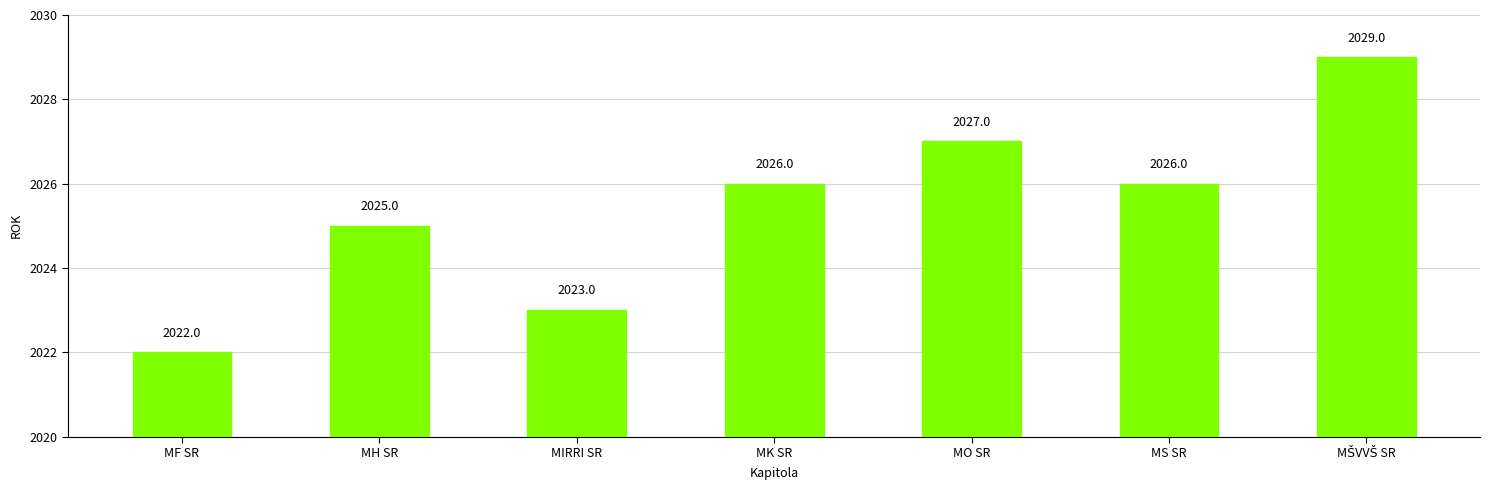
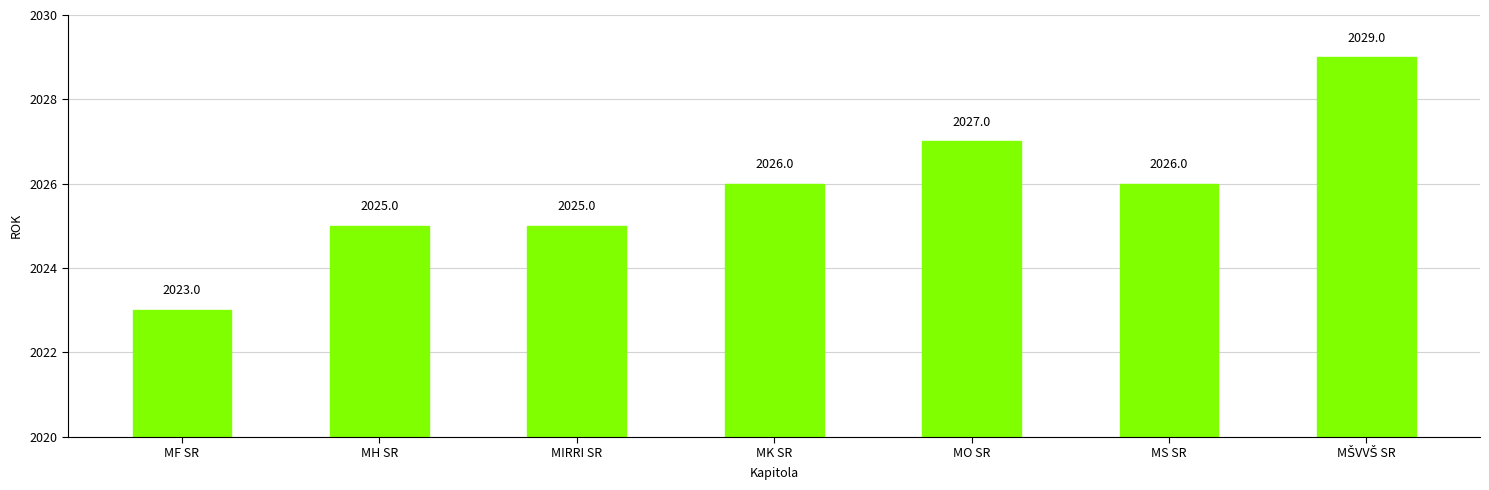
MF SR: 2022.0 -> 2023.0
MIRRI SR: 2023.0 -> 2025.0
